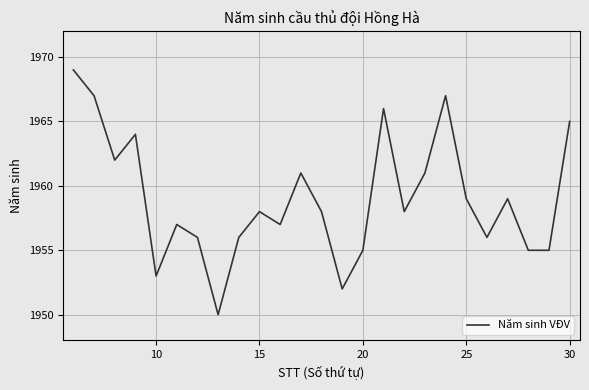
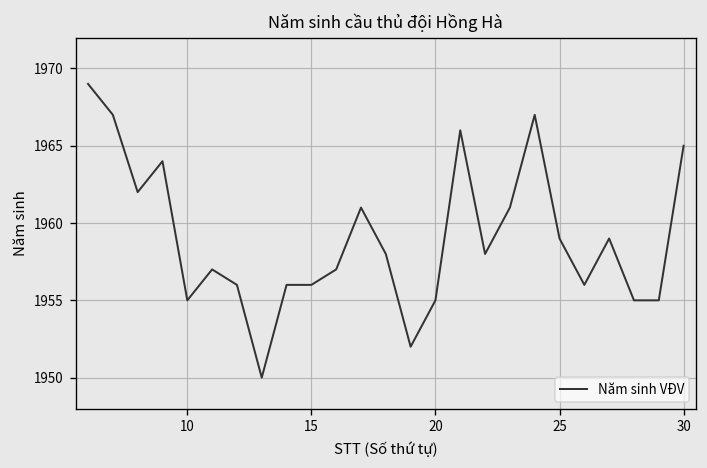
10: 1953 -> 1955
15: 1958 -> 1956
